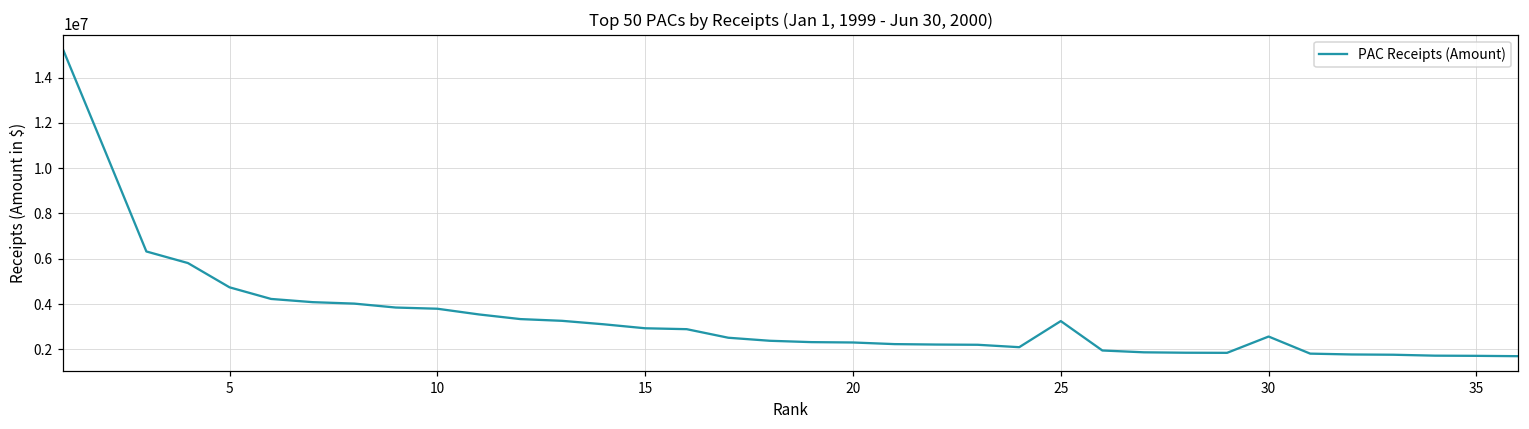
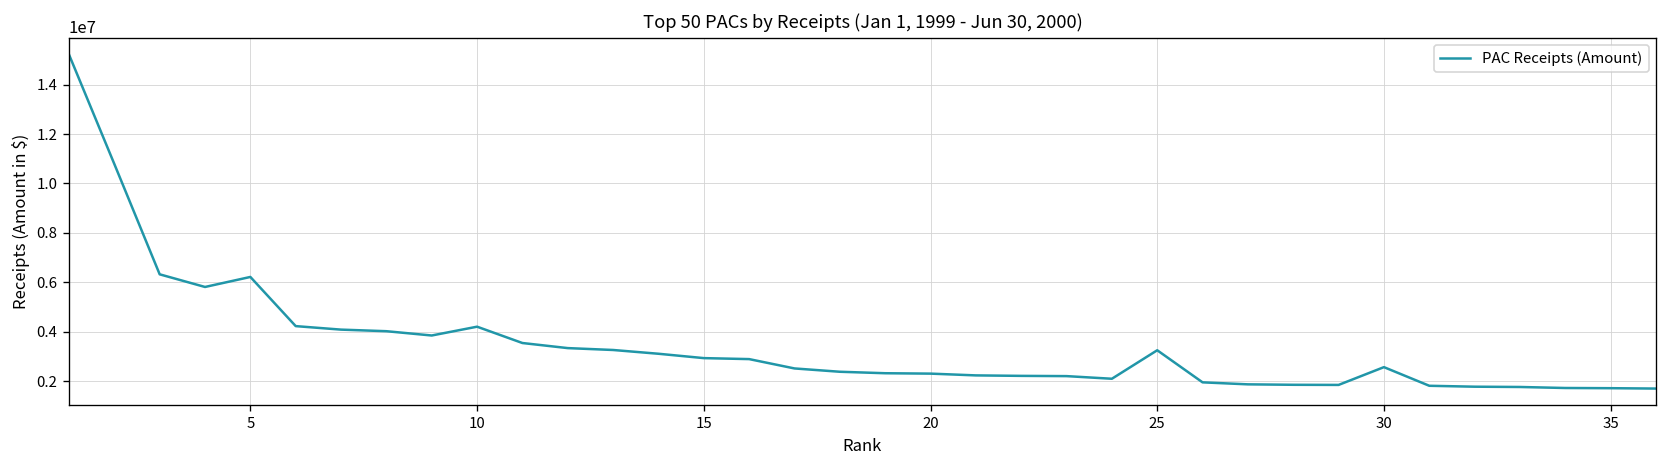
5: 4700000 -> 6200000
10: 3800000 -> 4200000
